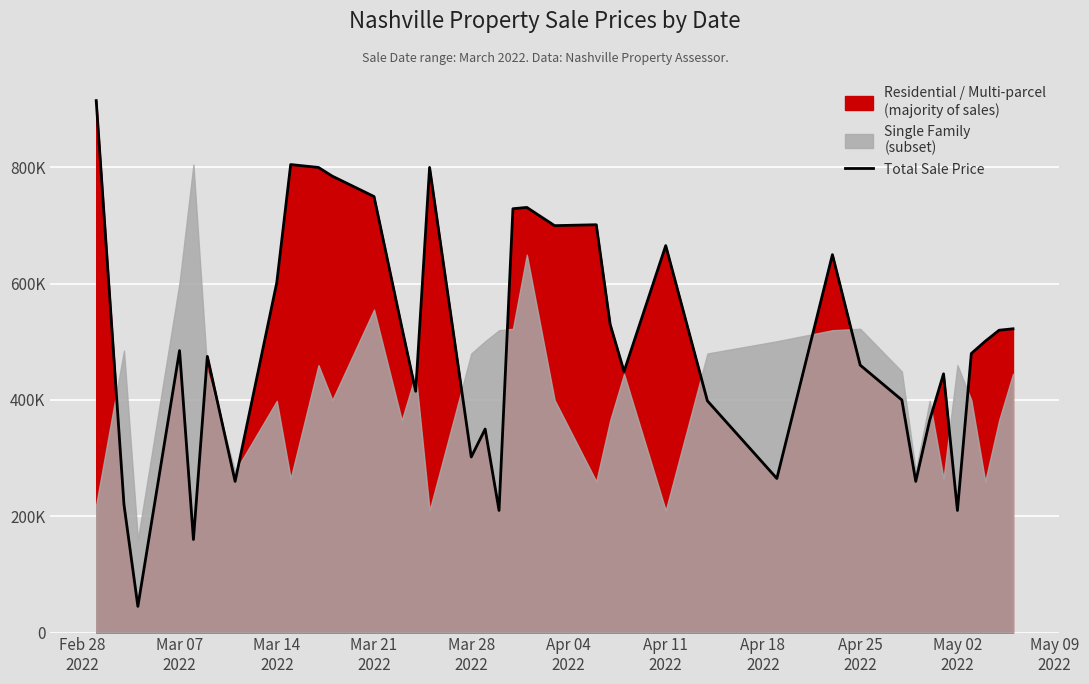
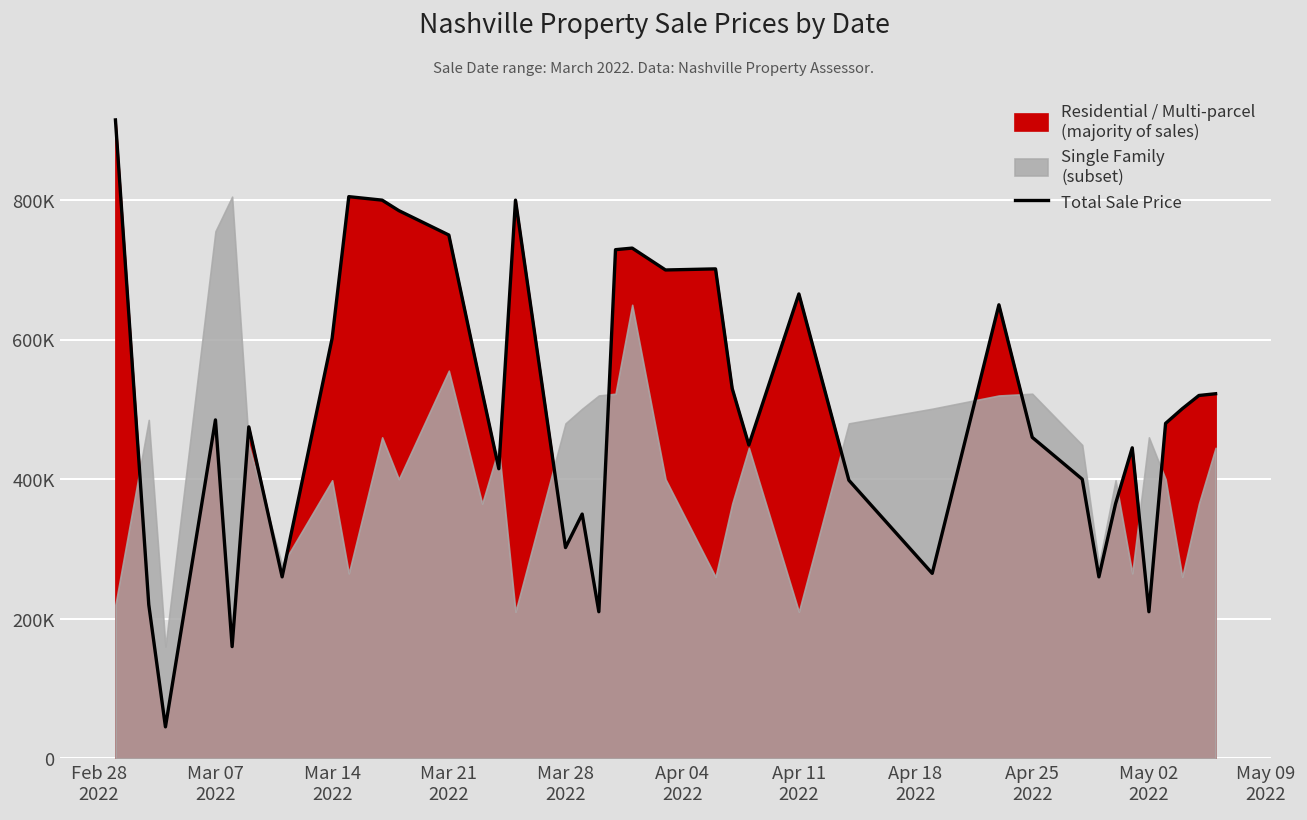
Single Family (subset), Mar 07 2022: 600000 -> 760000
